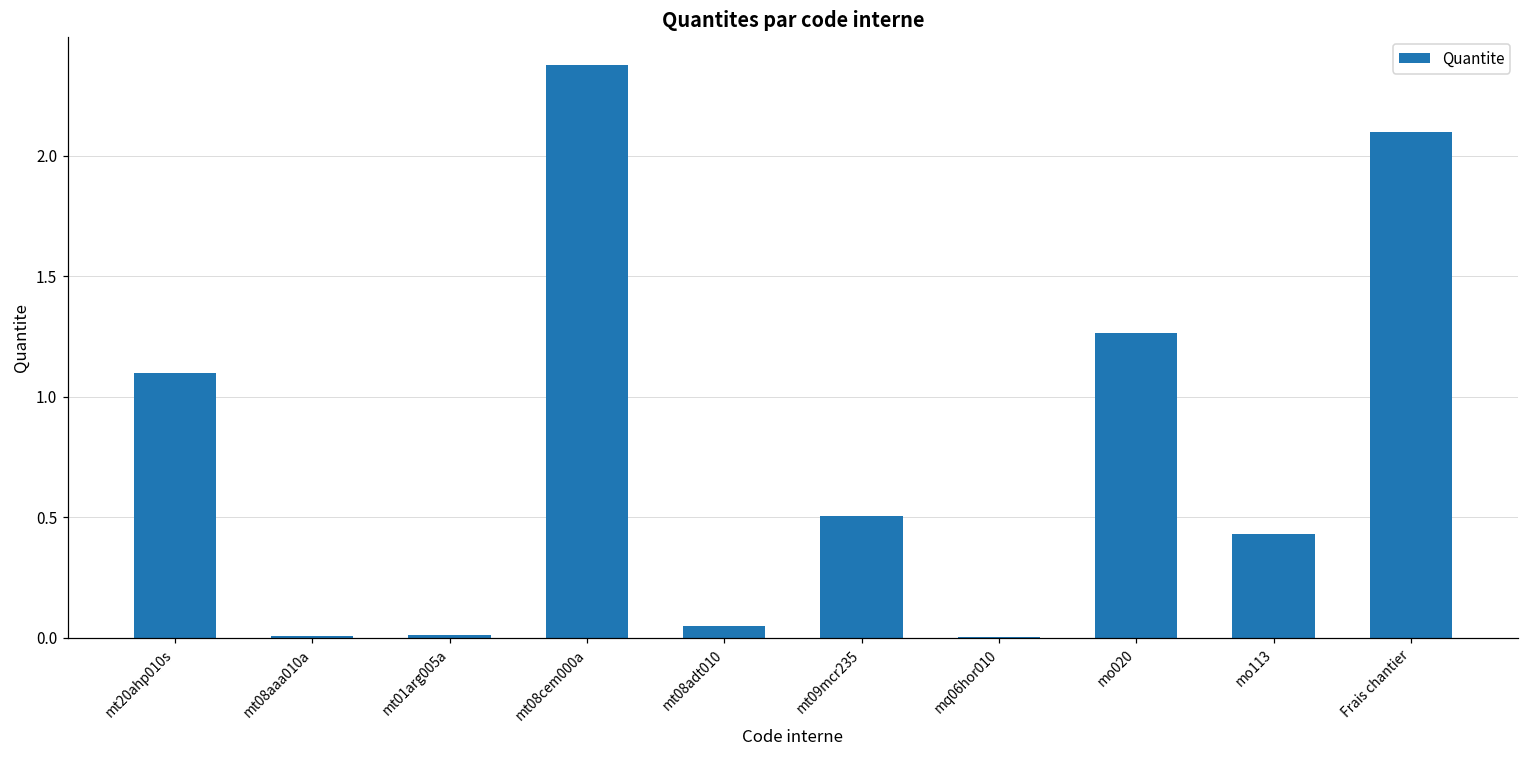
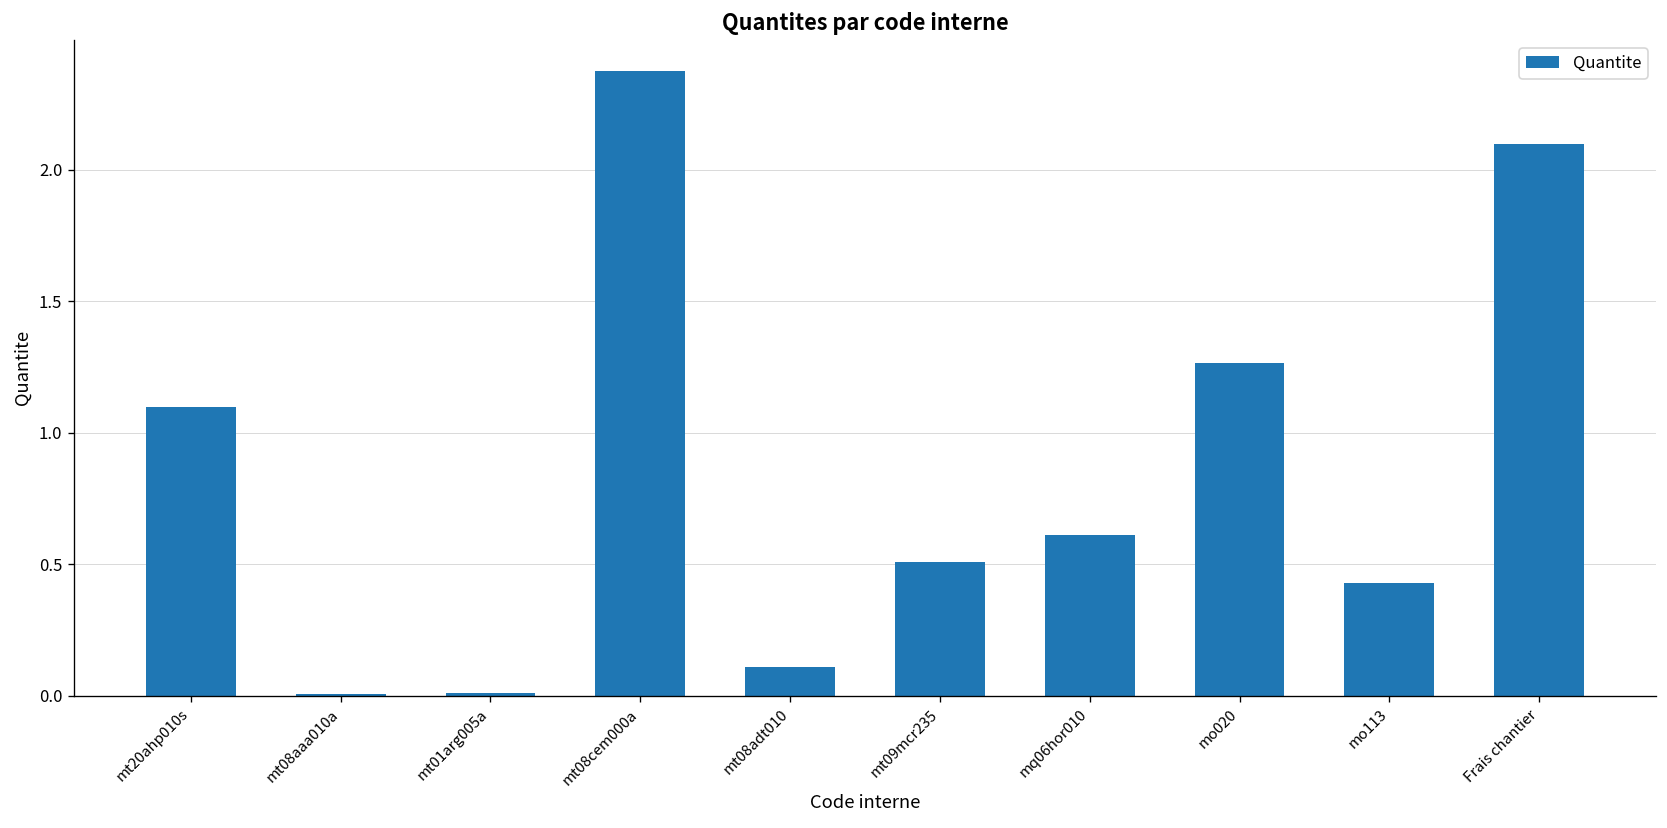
mt08adt010: 0.05 -> 0.11
mq06hor010: 0.01 -> 0.61
